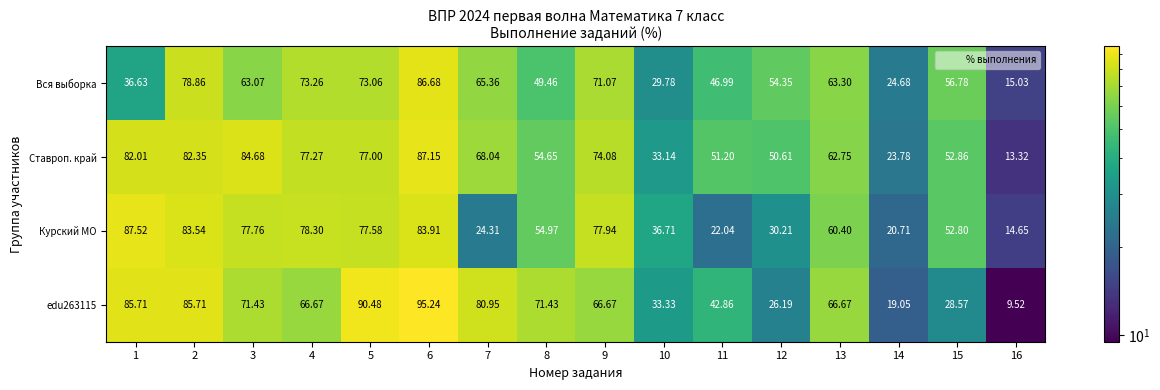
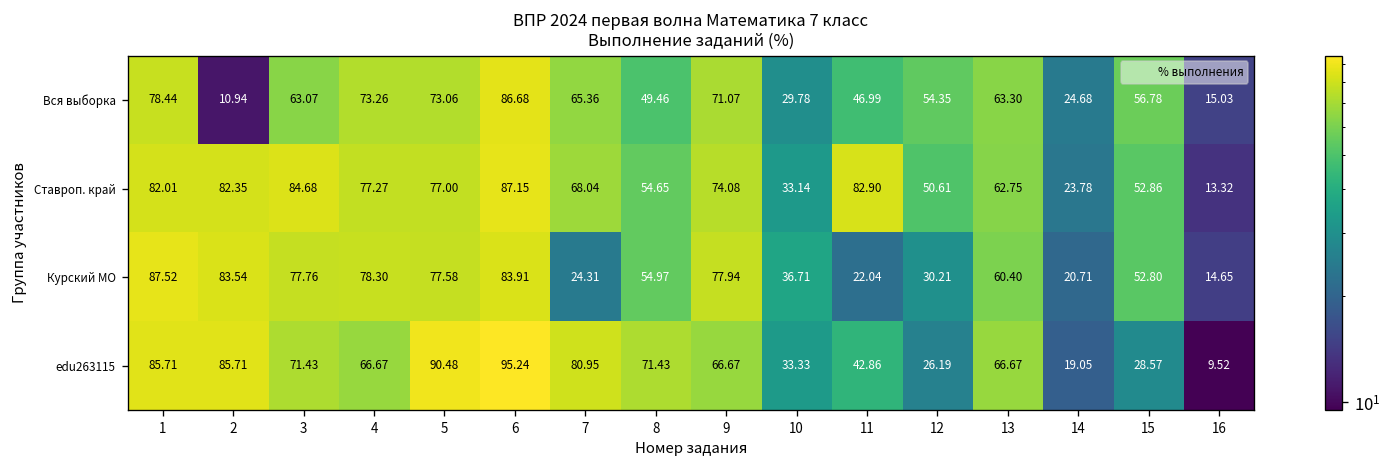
Вся выборка, 1: 36.63 -> 78.44
Вся выборка, 2: 78.86 -> 10.94
Ставроп. край, 11: 51.20 -> 82.90
